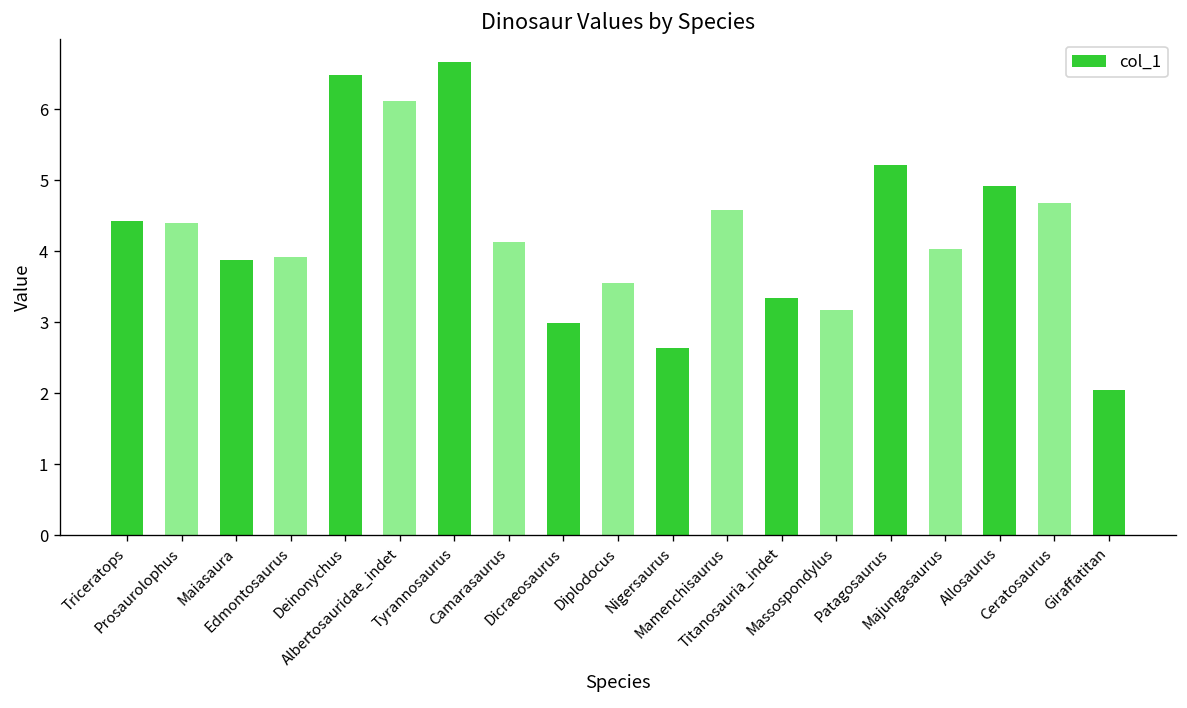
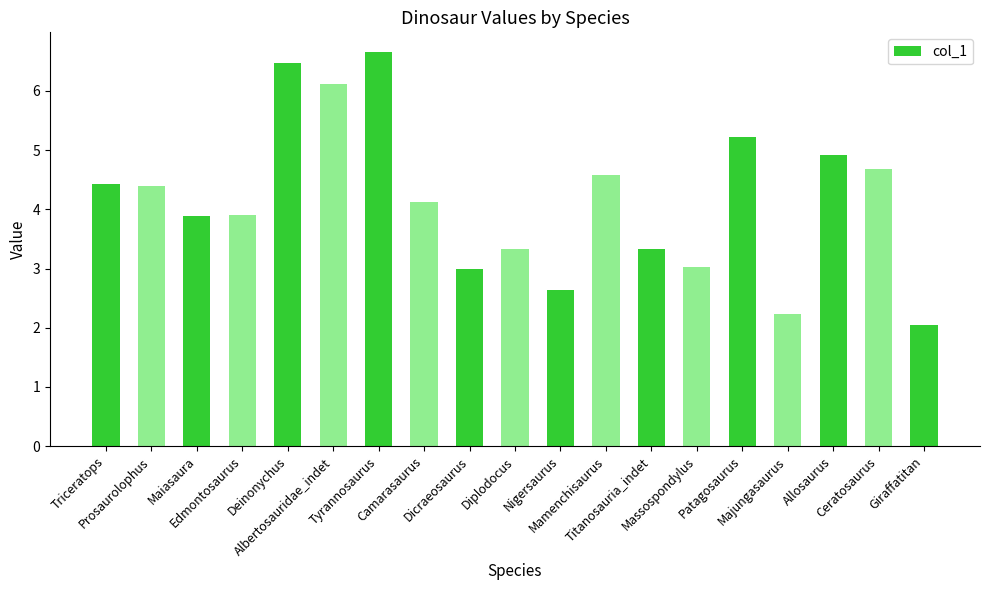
Diplodocus: 3.6 -> 3.3
Massospondylus: 3.2 -> 3.0
Majungasaurus: 4.0 -> 2.2
